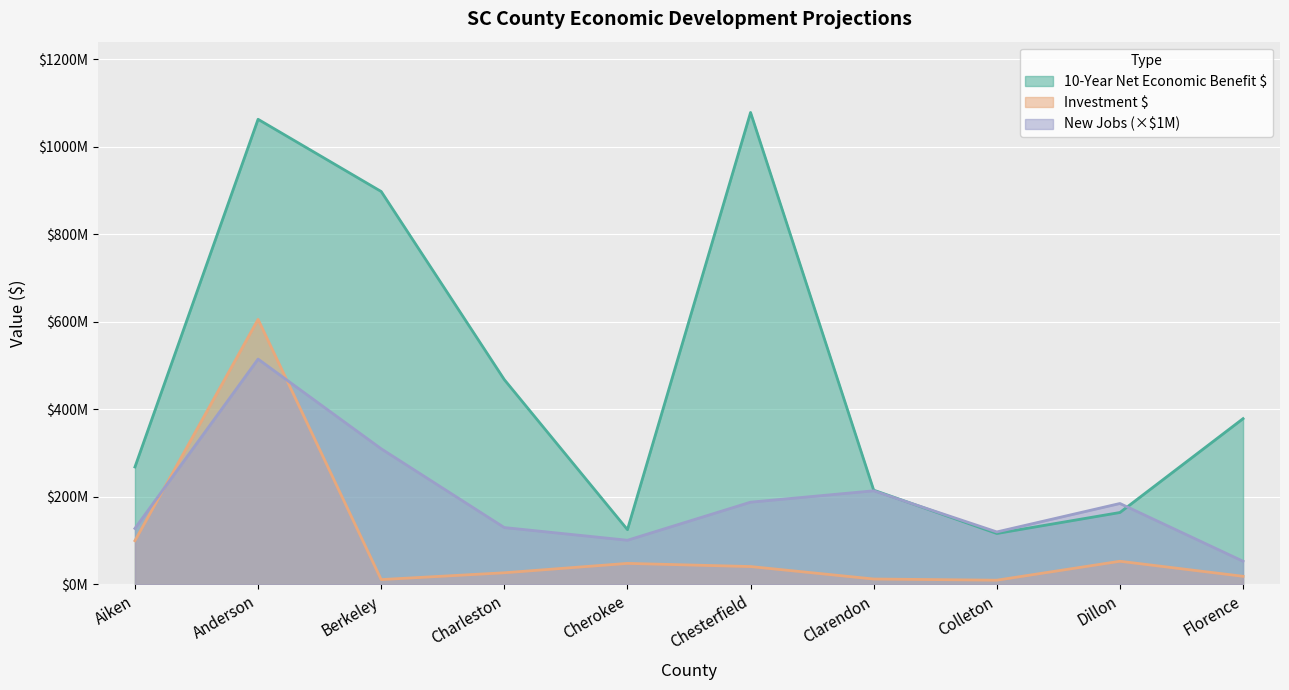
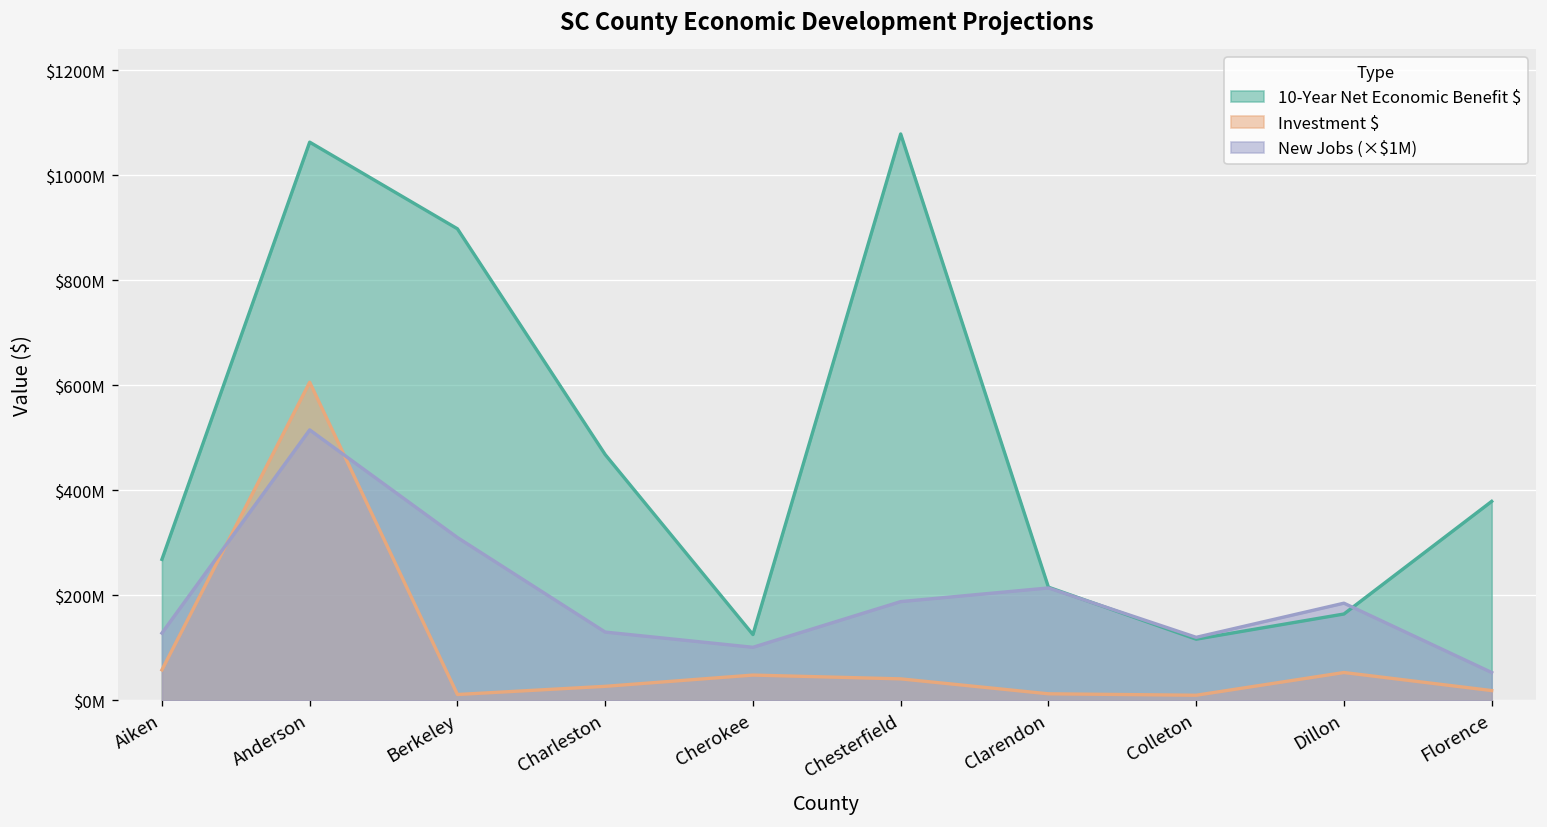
Investment $, Aiken: $100000000 -> $60000000
